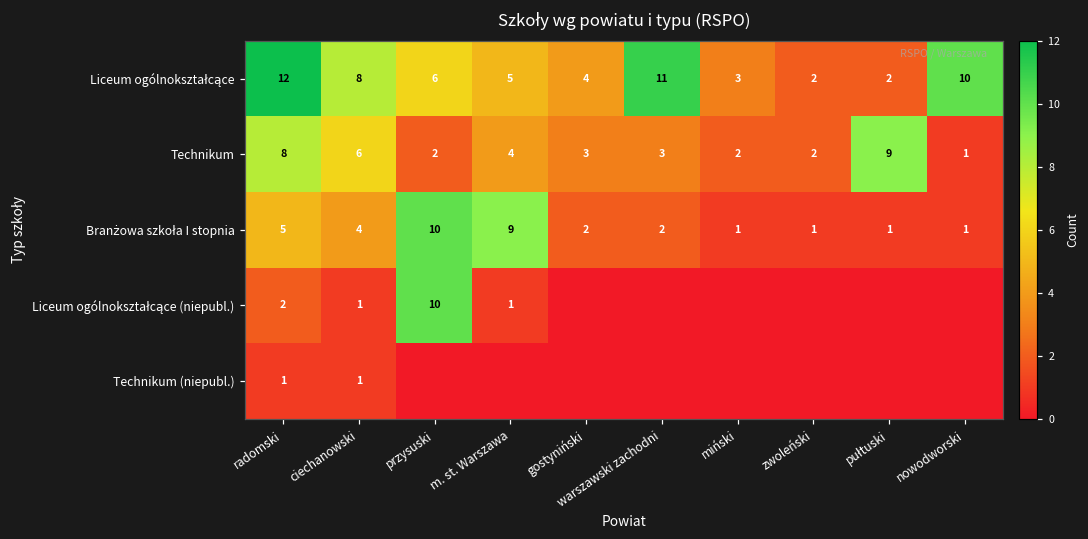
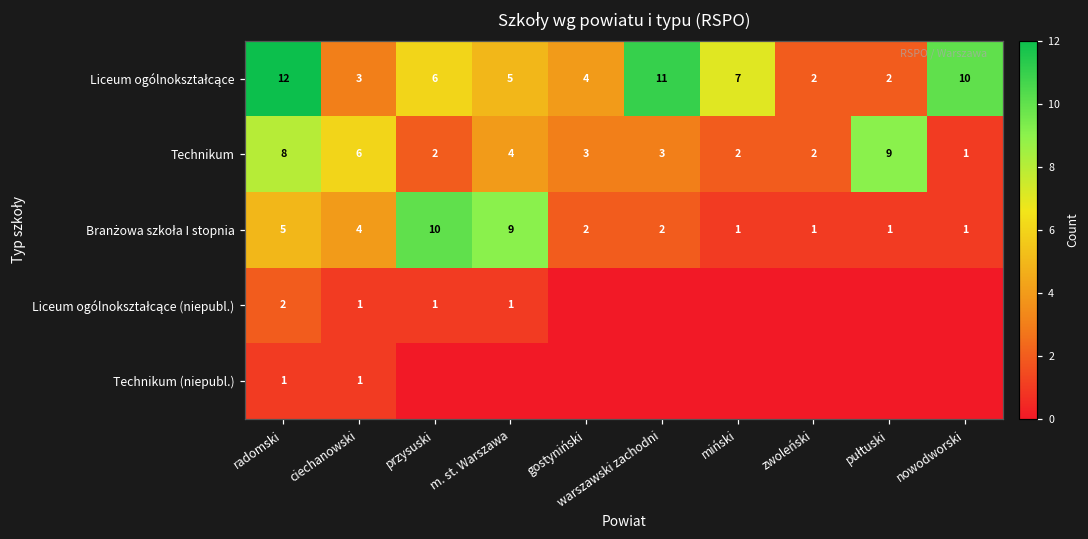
Liceum ogólnokształcące, ciechanowski: 8 -> 3
Liceum ogólnokształcące, miński: 3 -> 7
Liceum ogólnokształcące (niepubl.), przysuski: 10 -> 1
